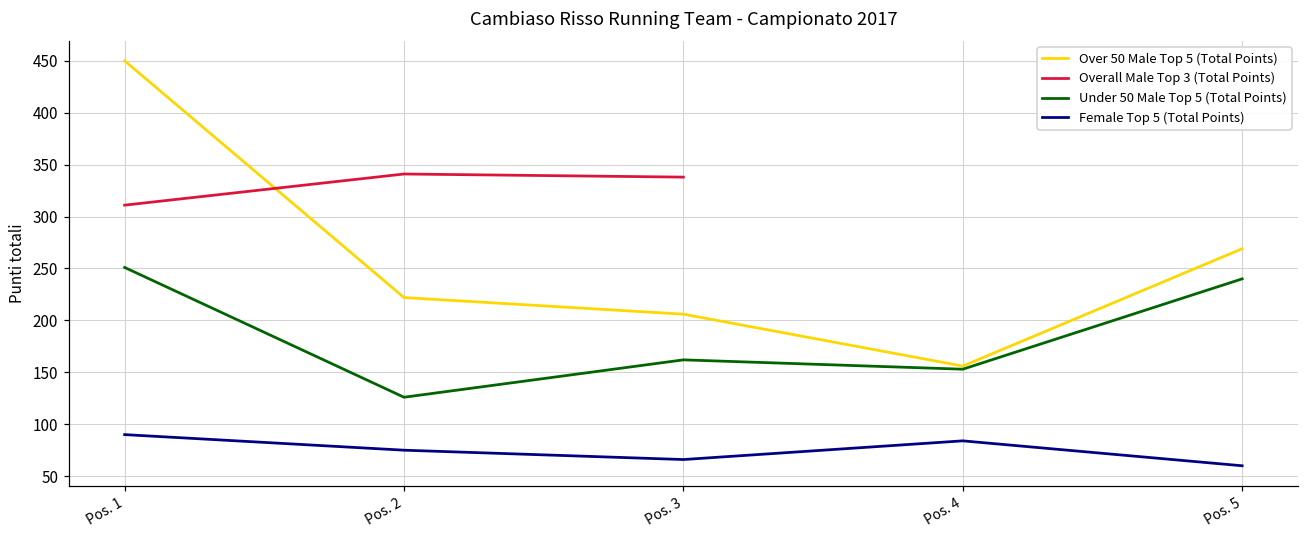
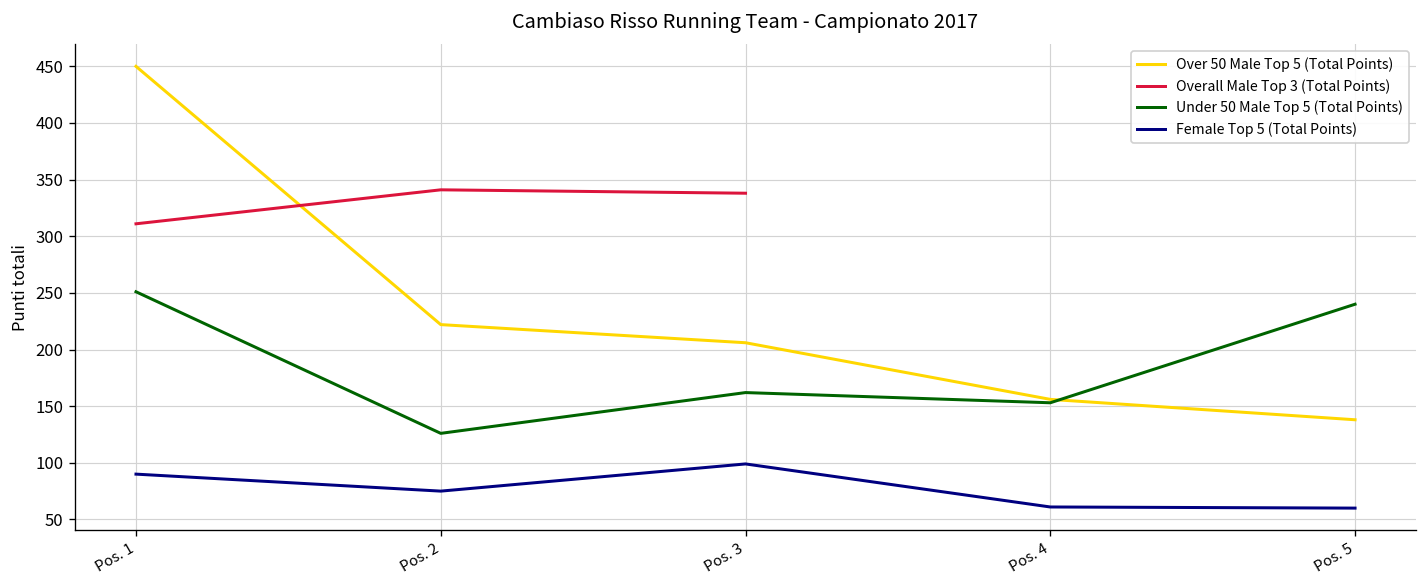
Female Top 5 (Total Points), Pos. 3: 70 -> 100
Female Top 5 (Total Points), Pos. 4: 80 -> 60
Over 50 Male Top 5 (Total Points), Pos. 5: 270 -> 140
